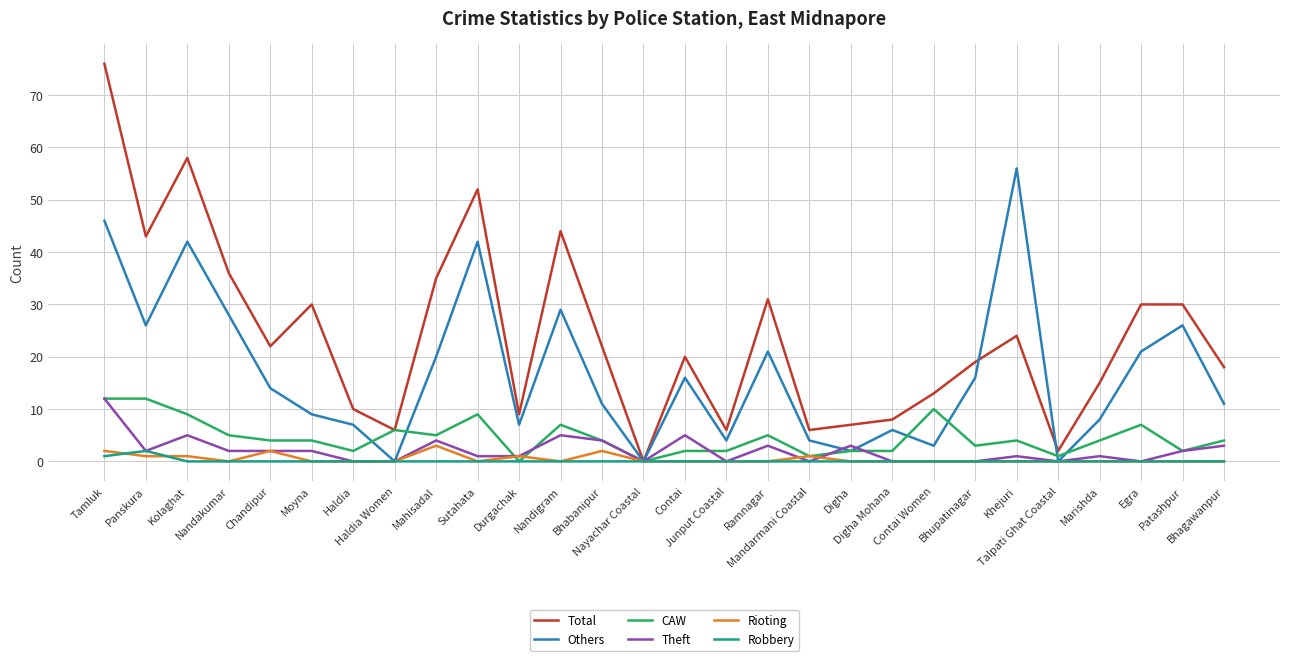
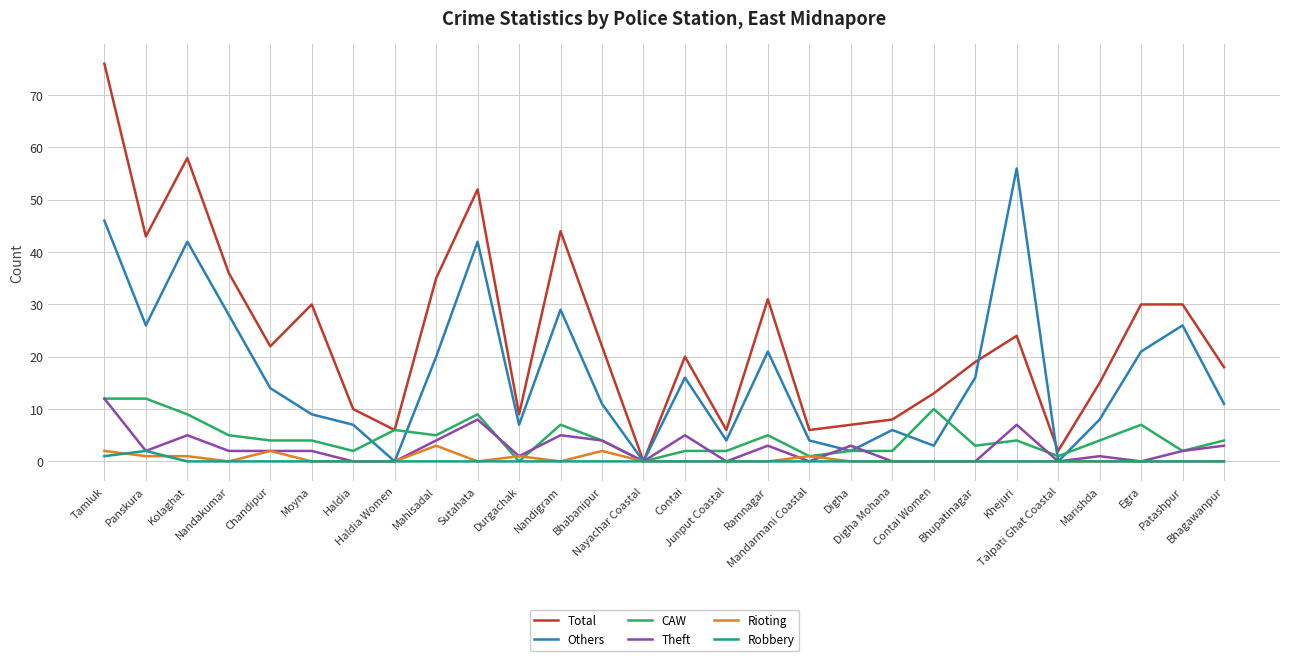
Theft, Sutahata: 1 -> 8
Theft, Khejuri: 1 -> 7
